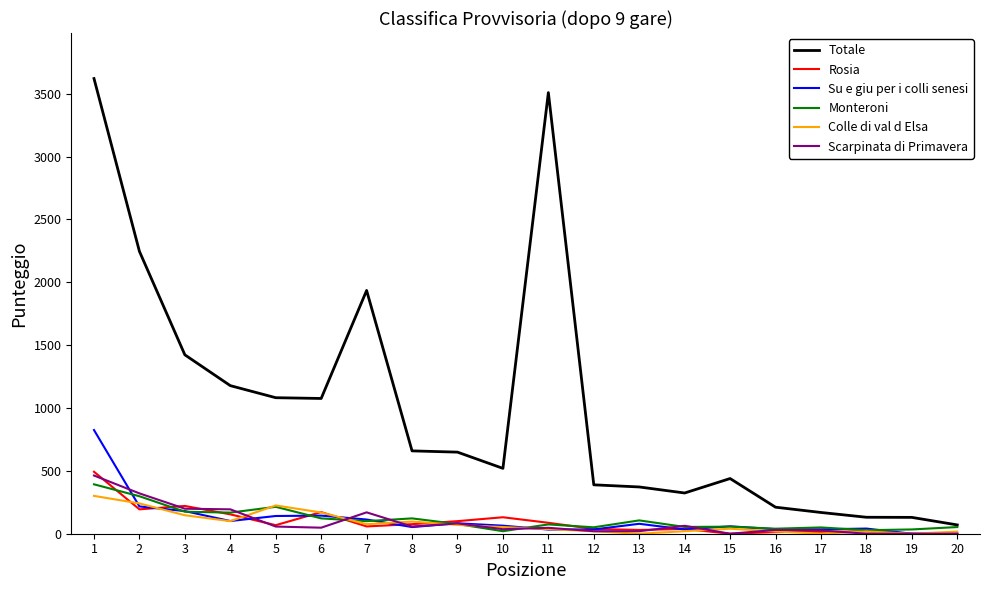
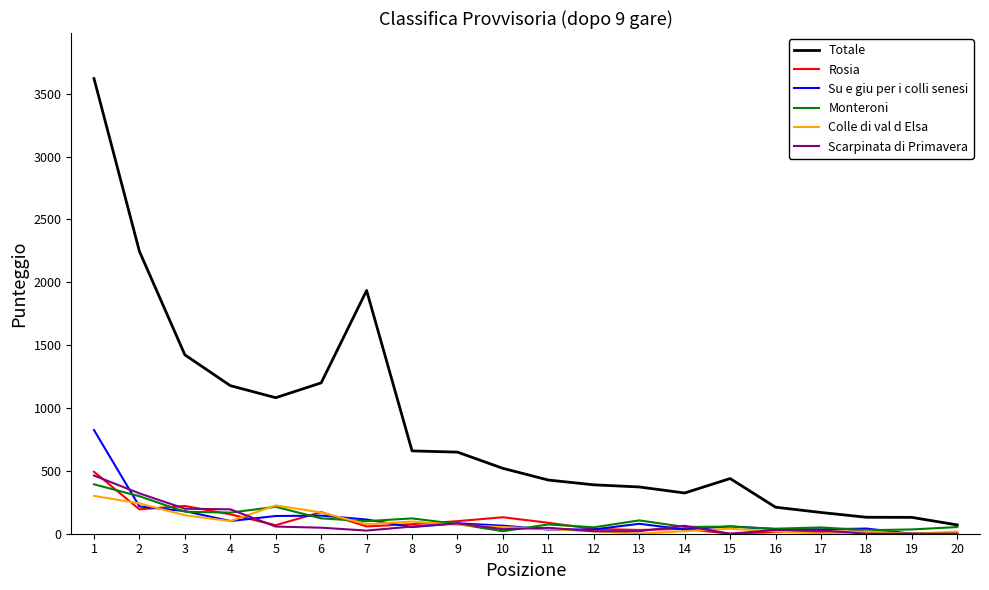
Totale, 6: 1080 -> 1200
Scarpinata di Primavera, 7: 170 -> 30
Totale, 11: 3510 -> 430
